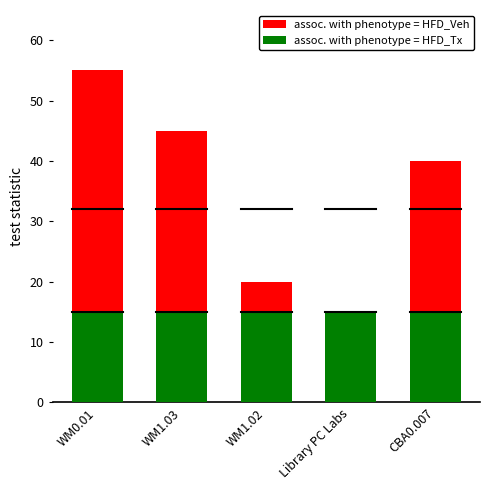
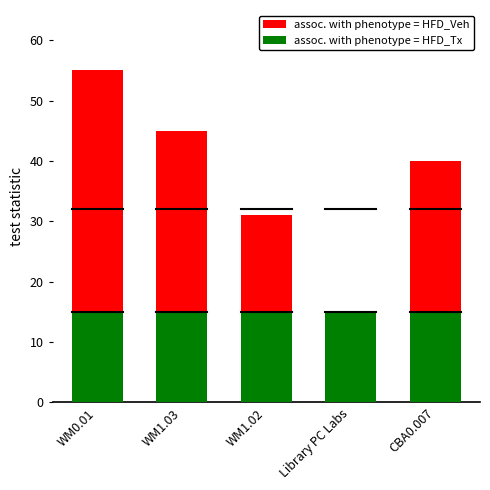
assoc. with phenotype = HFD_Veh, WM1.02: 20 -> 31
